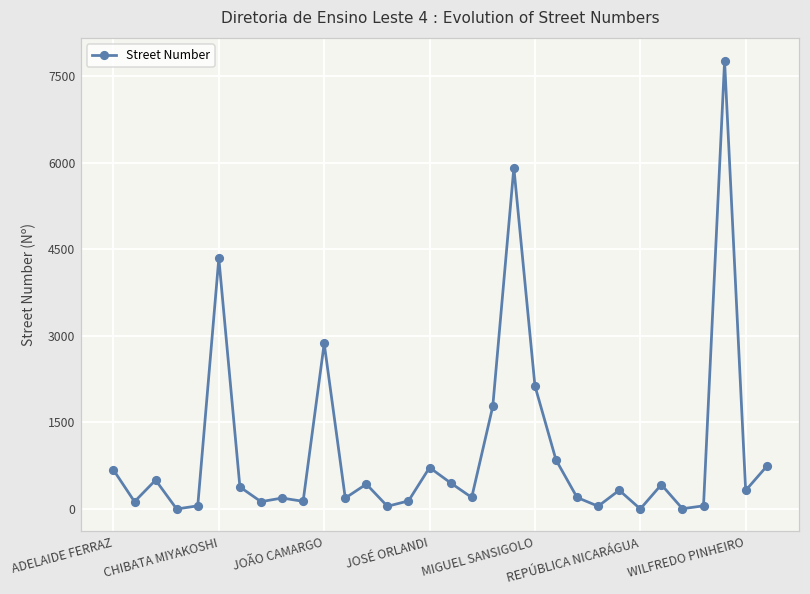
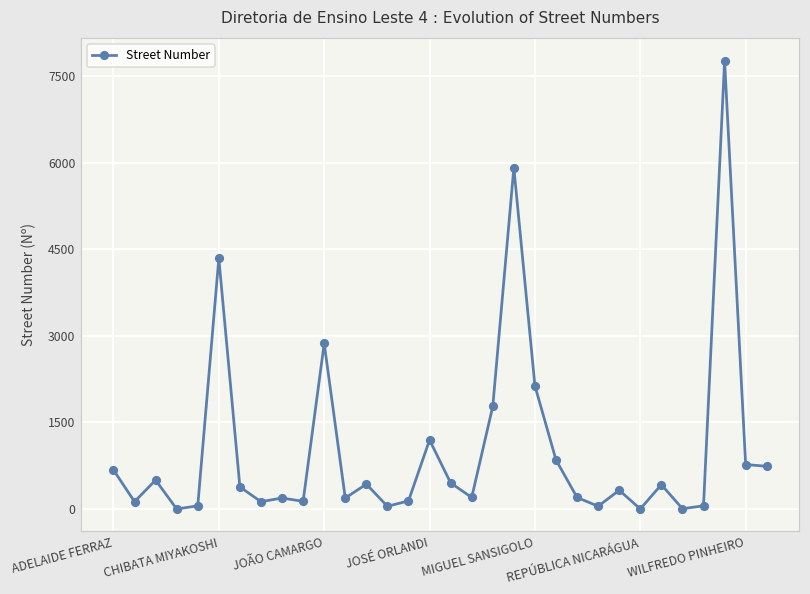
JOSÉ ORLANDI: 700 -> 1200
WILFREDO PINHEIRO: 300 -> 800
